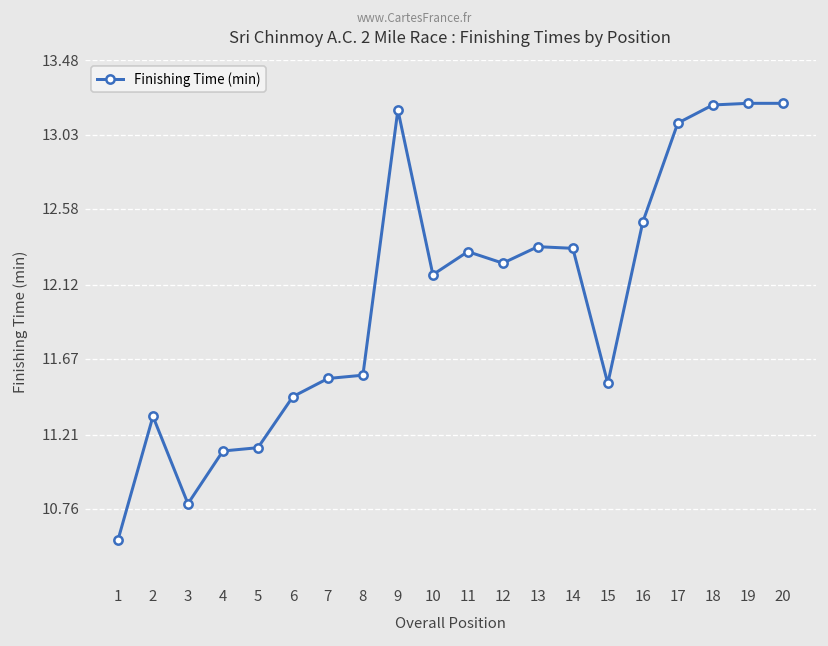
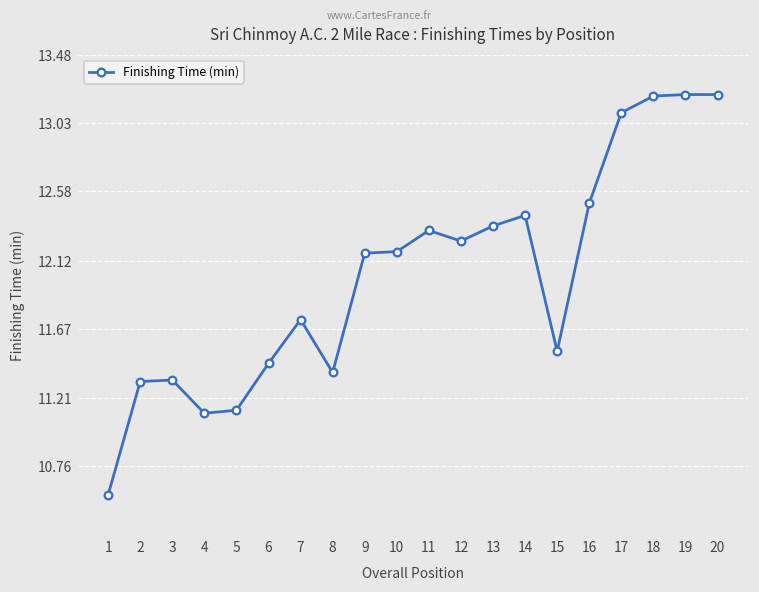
3: 10.79 -> 11.33
7: 11.55 -> 11.73
8: 11.57 -> 11.38
9: 13.18 -> 12.17
14: 12.34 -> 12.42
